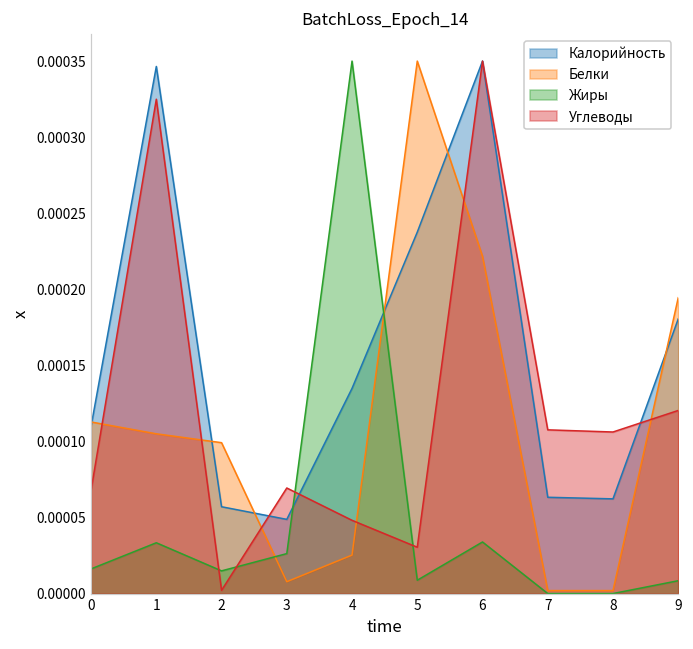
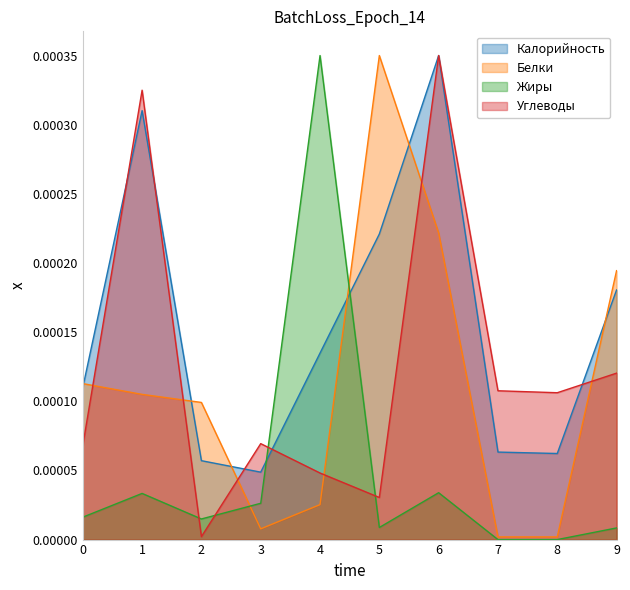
Калорийность, 1: 0.000346 -> 0.000310
Калорийность, 5: 0.000238 -> 0.000221
